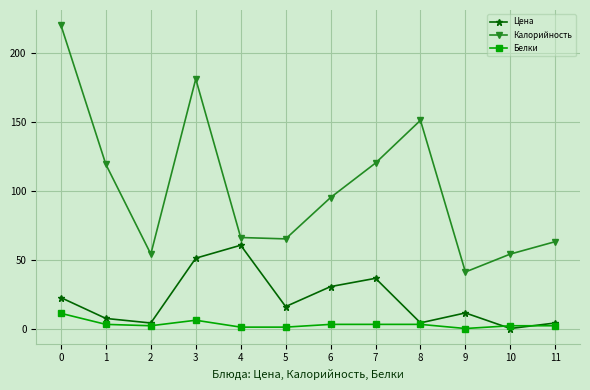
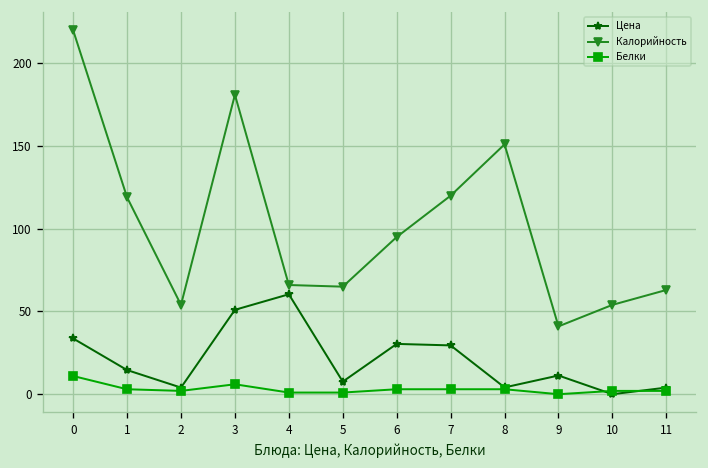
Цена, 0: 22 -> 34
Цена, 1: 7 -> 15
Цена, 5: 16 -> 8
Цена, 7: 36 -> 30
